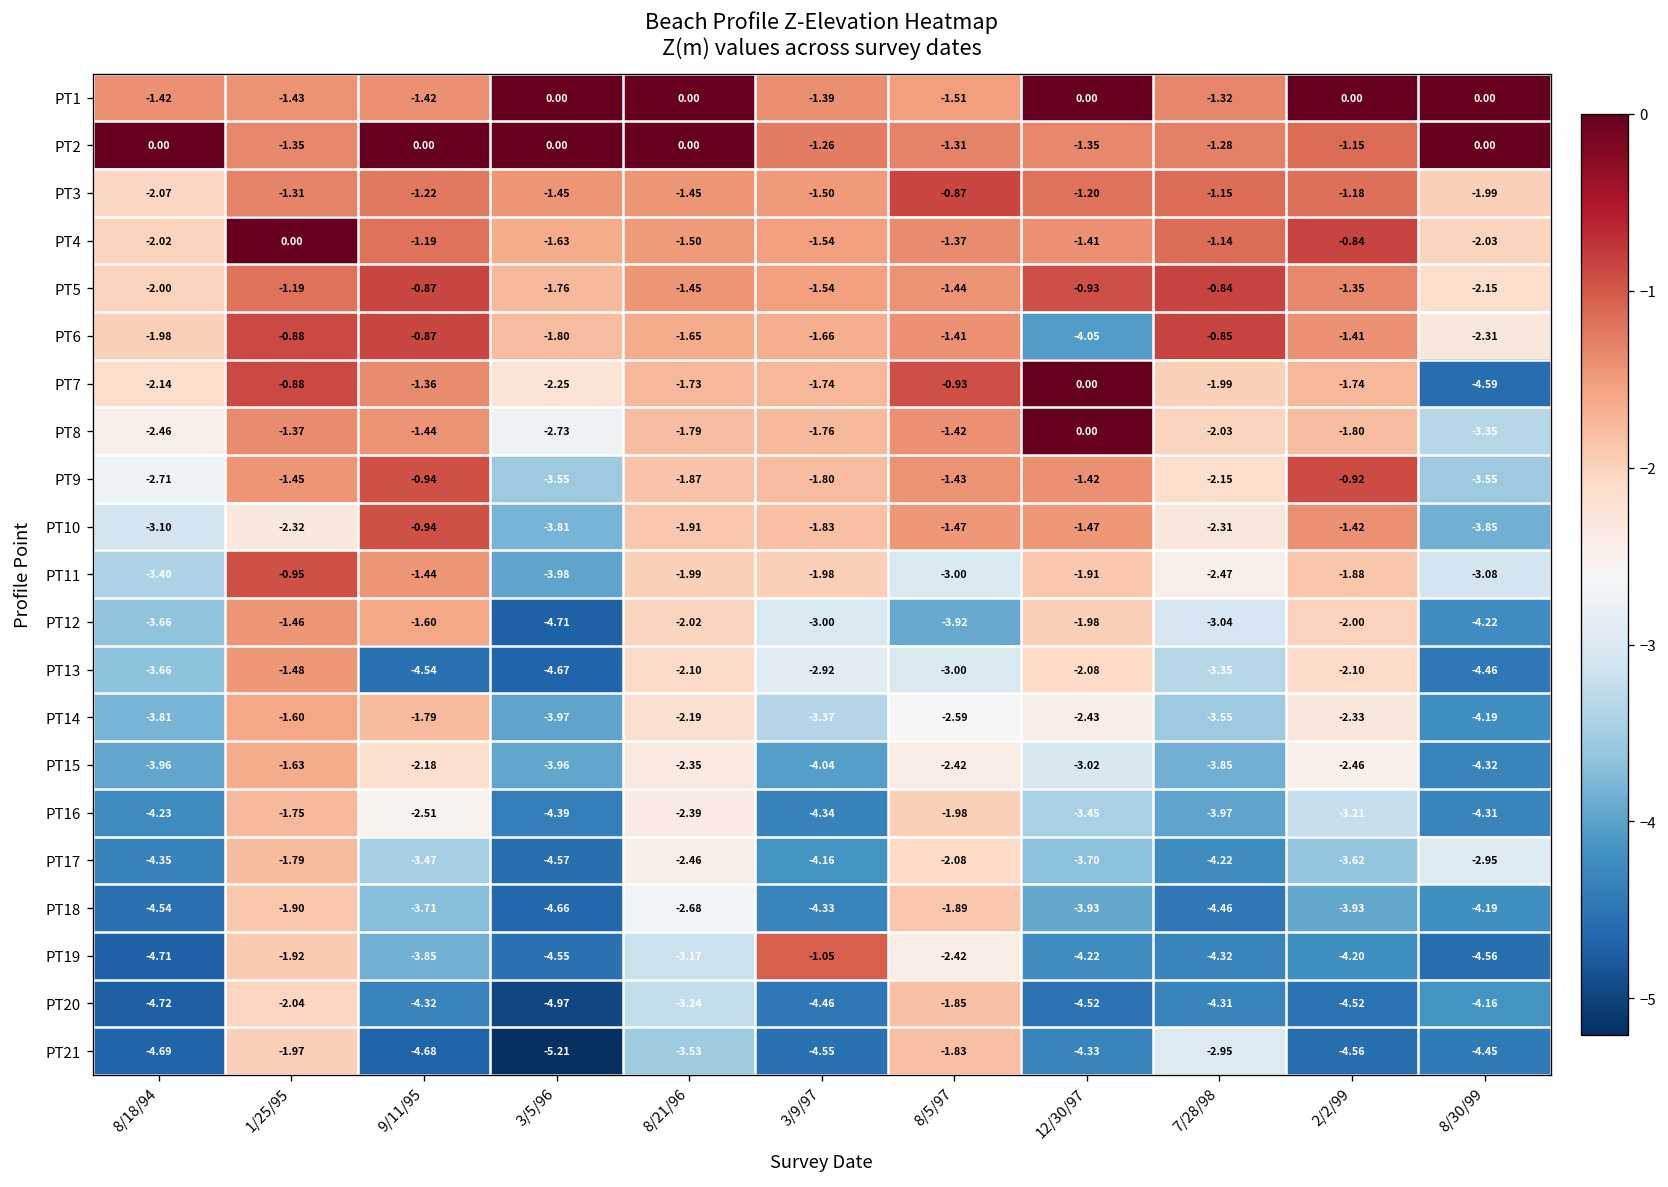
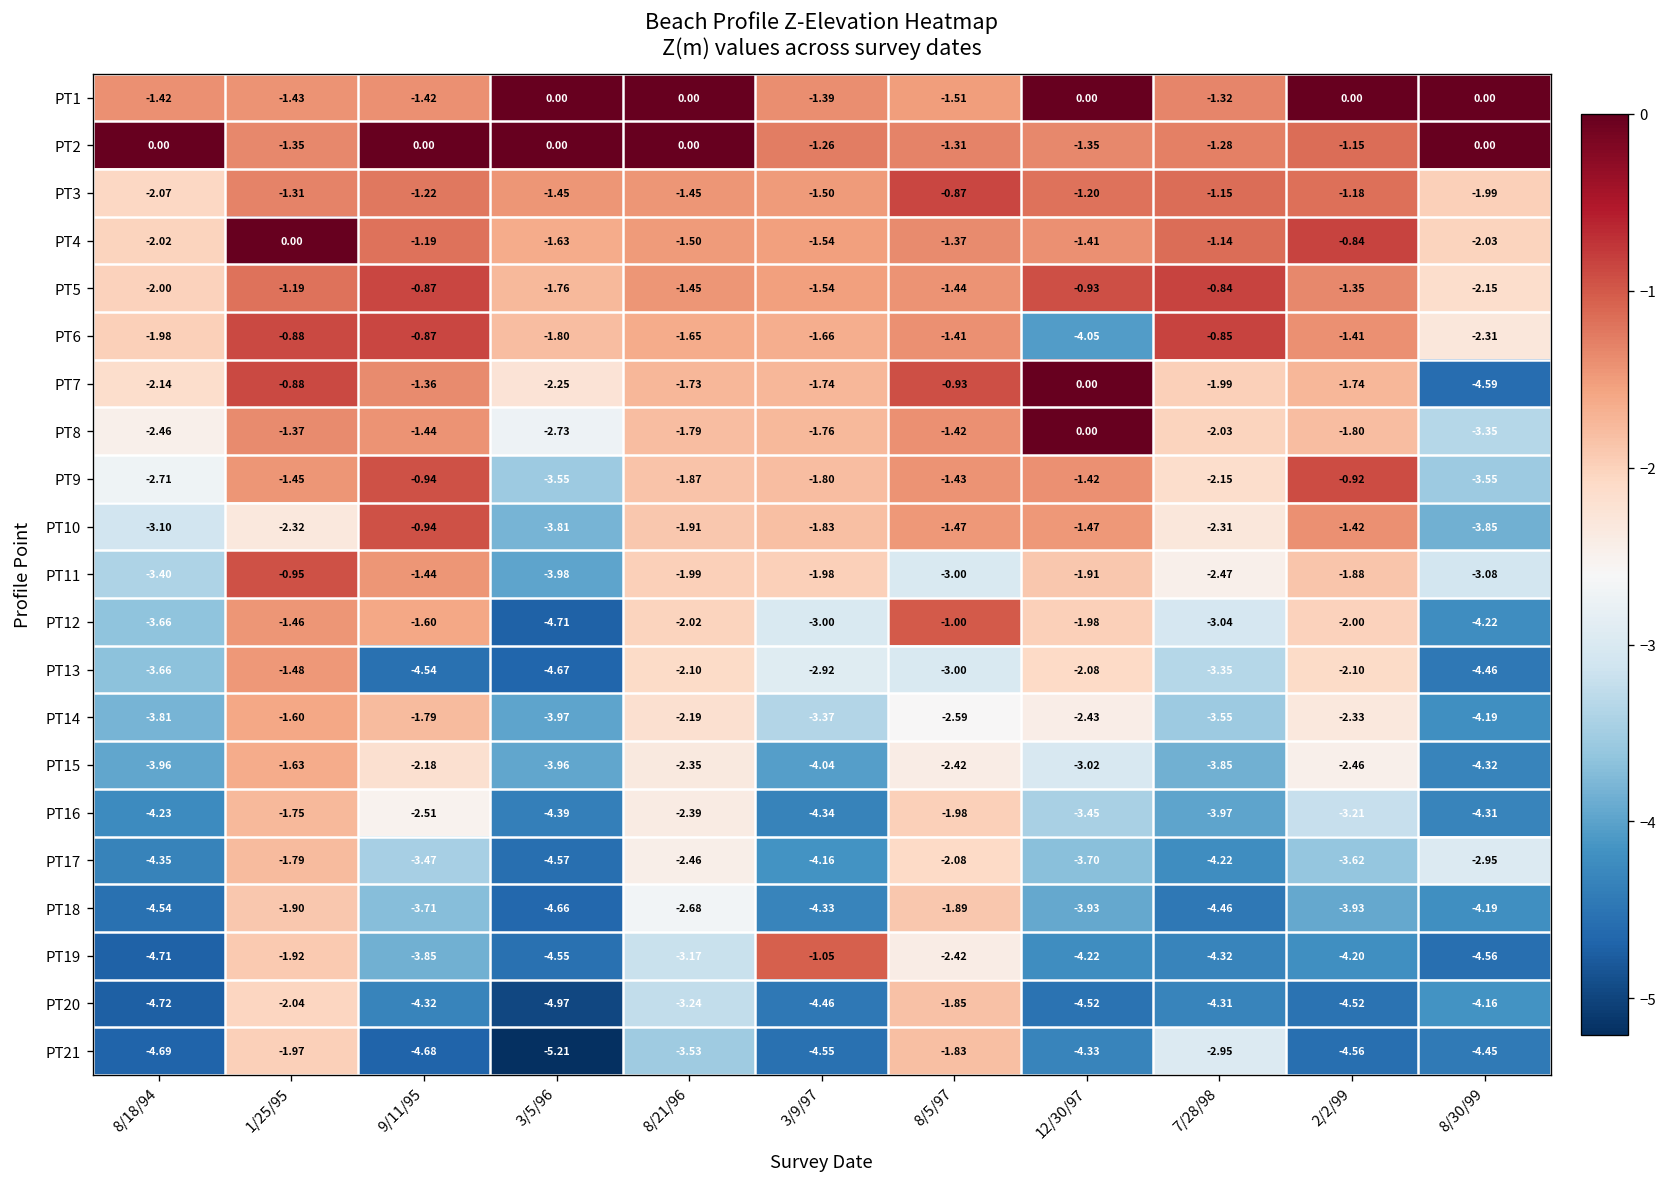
PT12, 8/5/97: -3.92 -> -1.00
